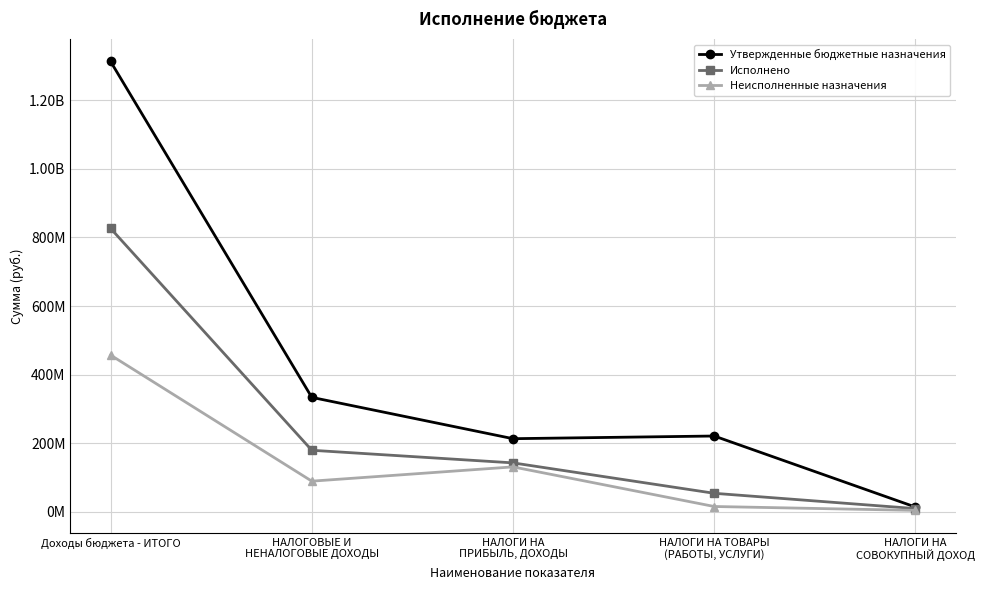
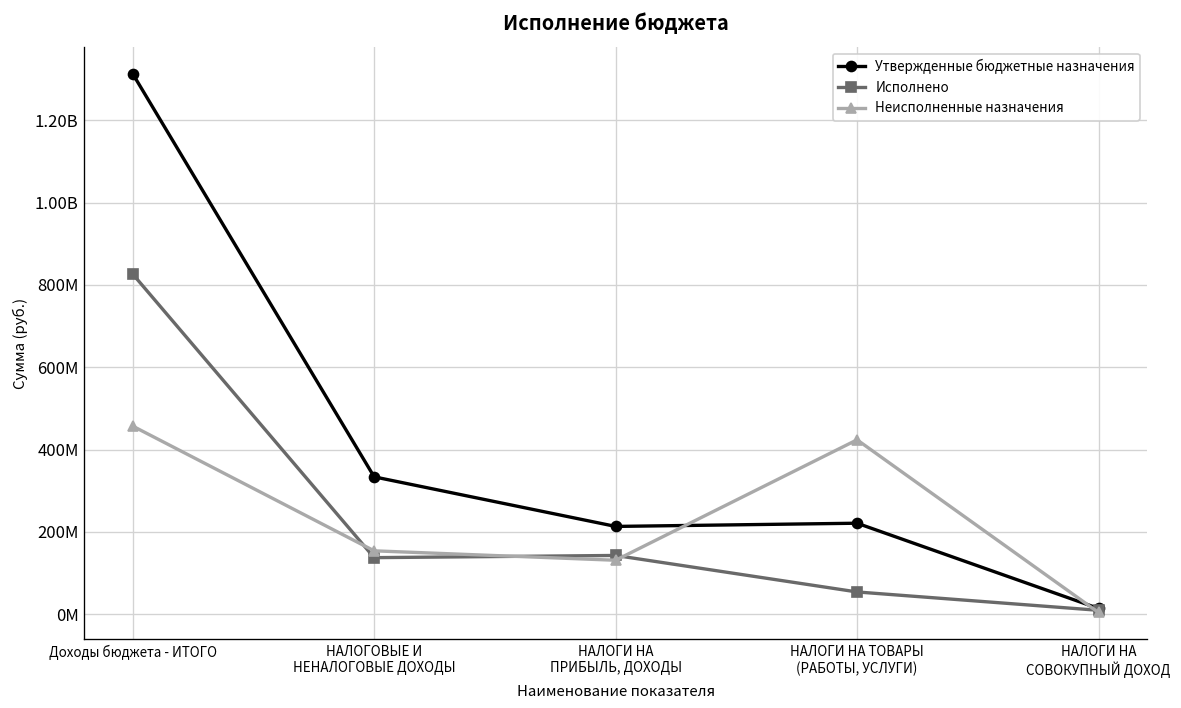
Исполнено, НАЛОГОВЫЕ И НЕНАЛОГОВЫЕ ДОХОДЫ: 180000000 -> 140000000
Неисполненные назначения, НАЛОГОВЫЕ И НЕНАЛОГОВЫЕ ДОХОДЫ: 90000000 -> 150000000
Неисполненные назначения, НАЛОГИ НА ТОВАРЫ (РАБОТЫ, УСЛУГИ): 20000000 -> 420000000
